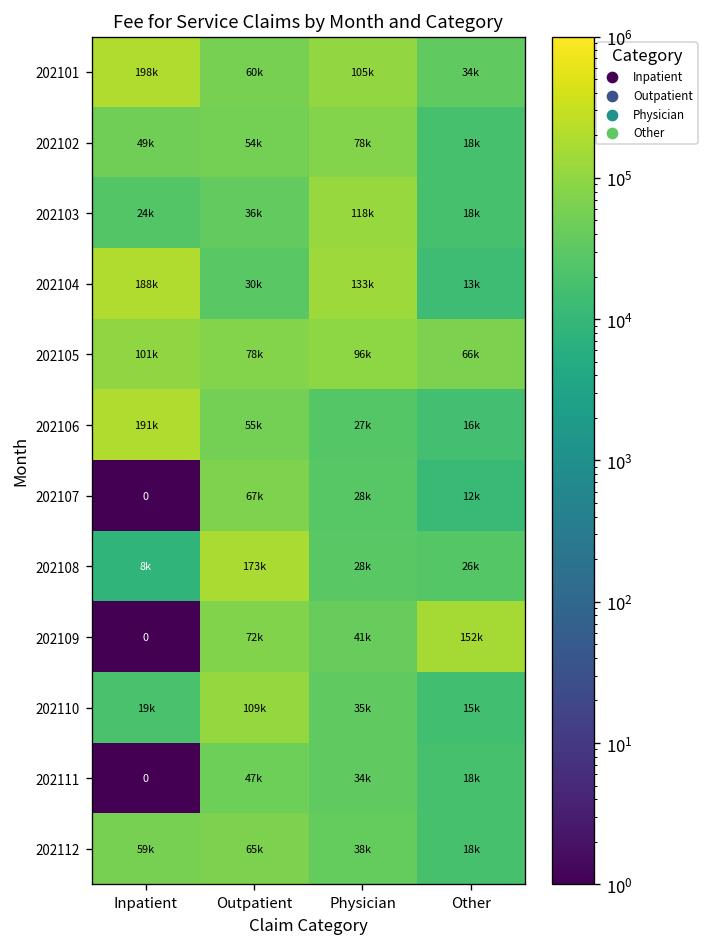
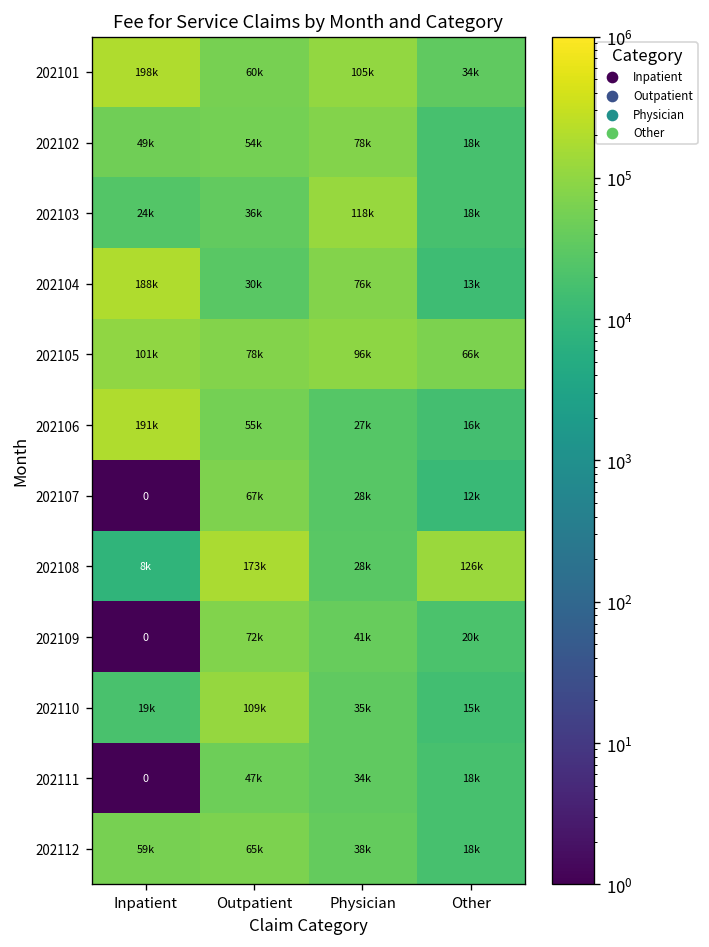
202104, Physician: 133k -> 76k
202108, Other: 26k -> 126k
202109, Other: 152k -> 20k
